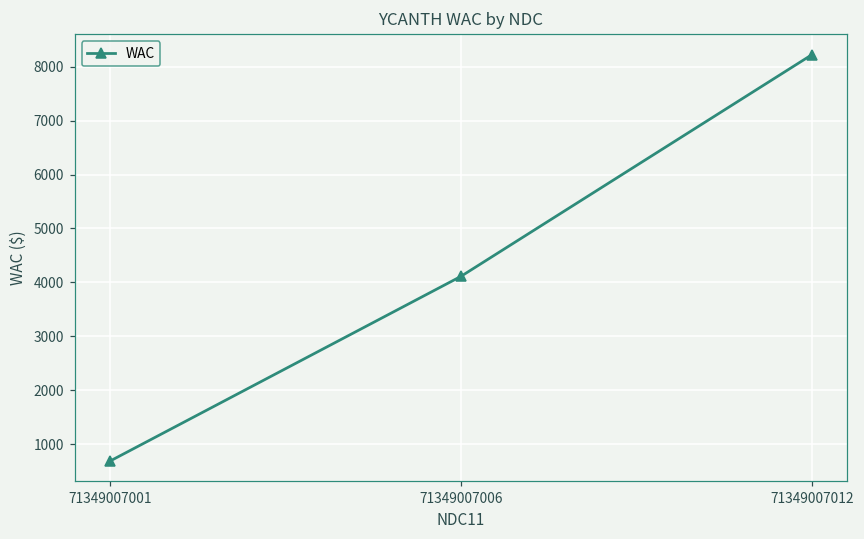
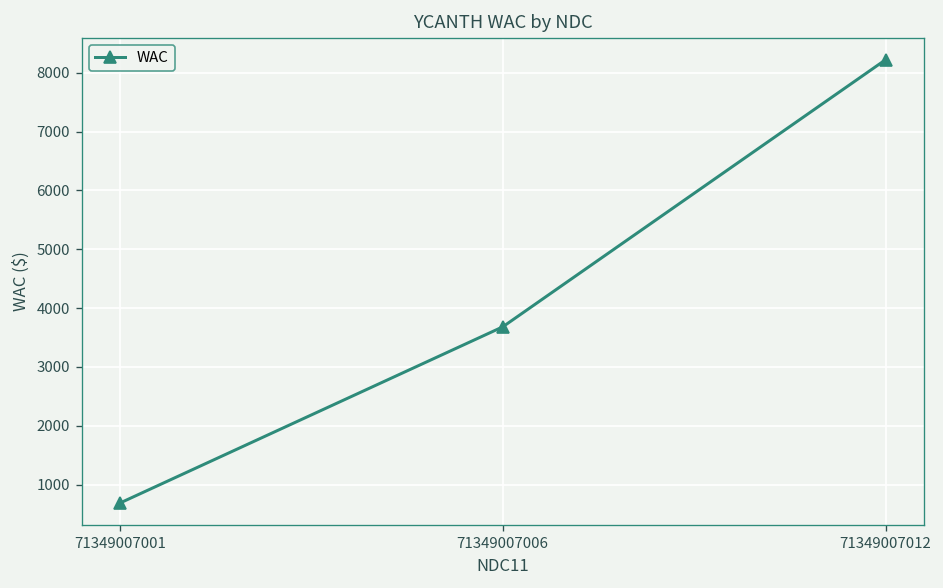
71349007006: 4100 -> 3700
